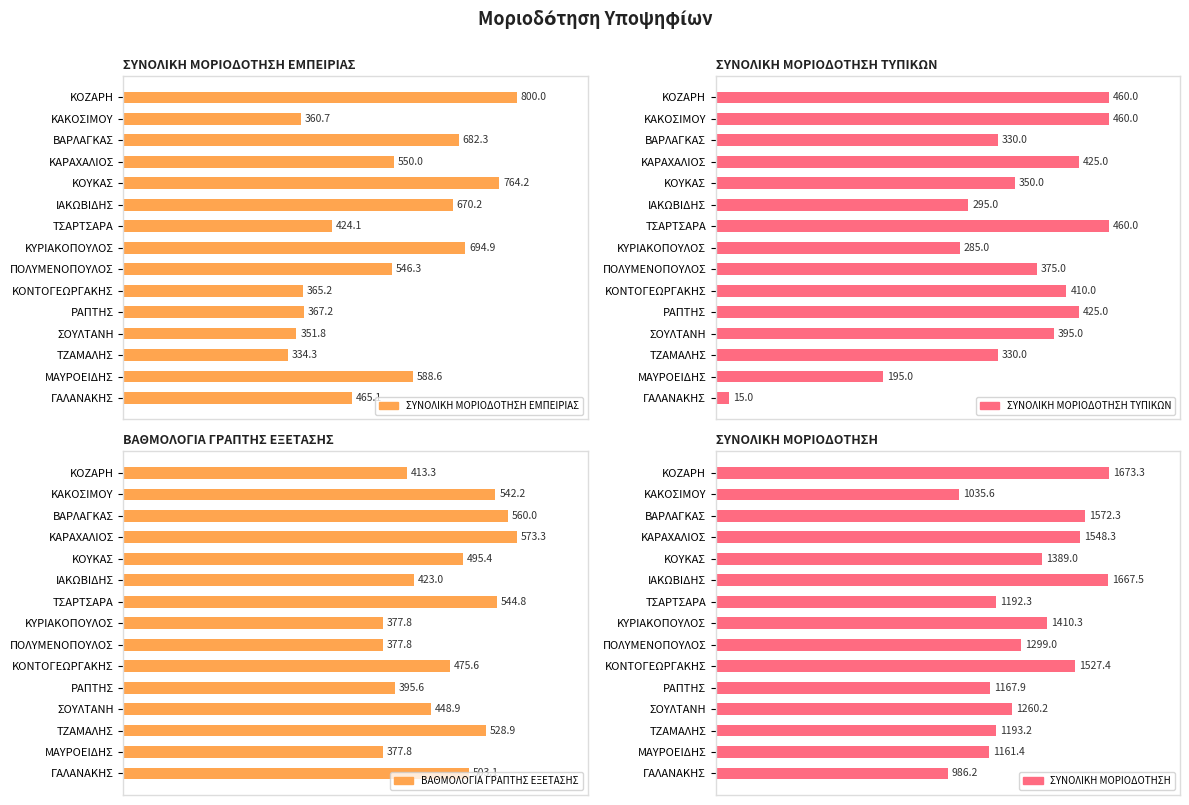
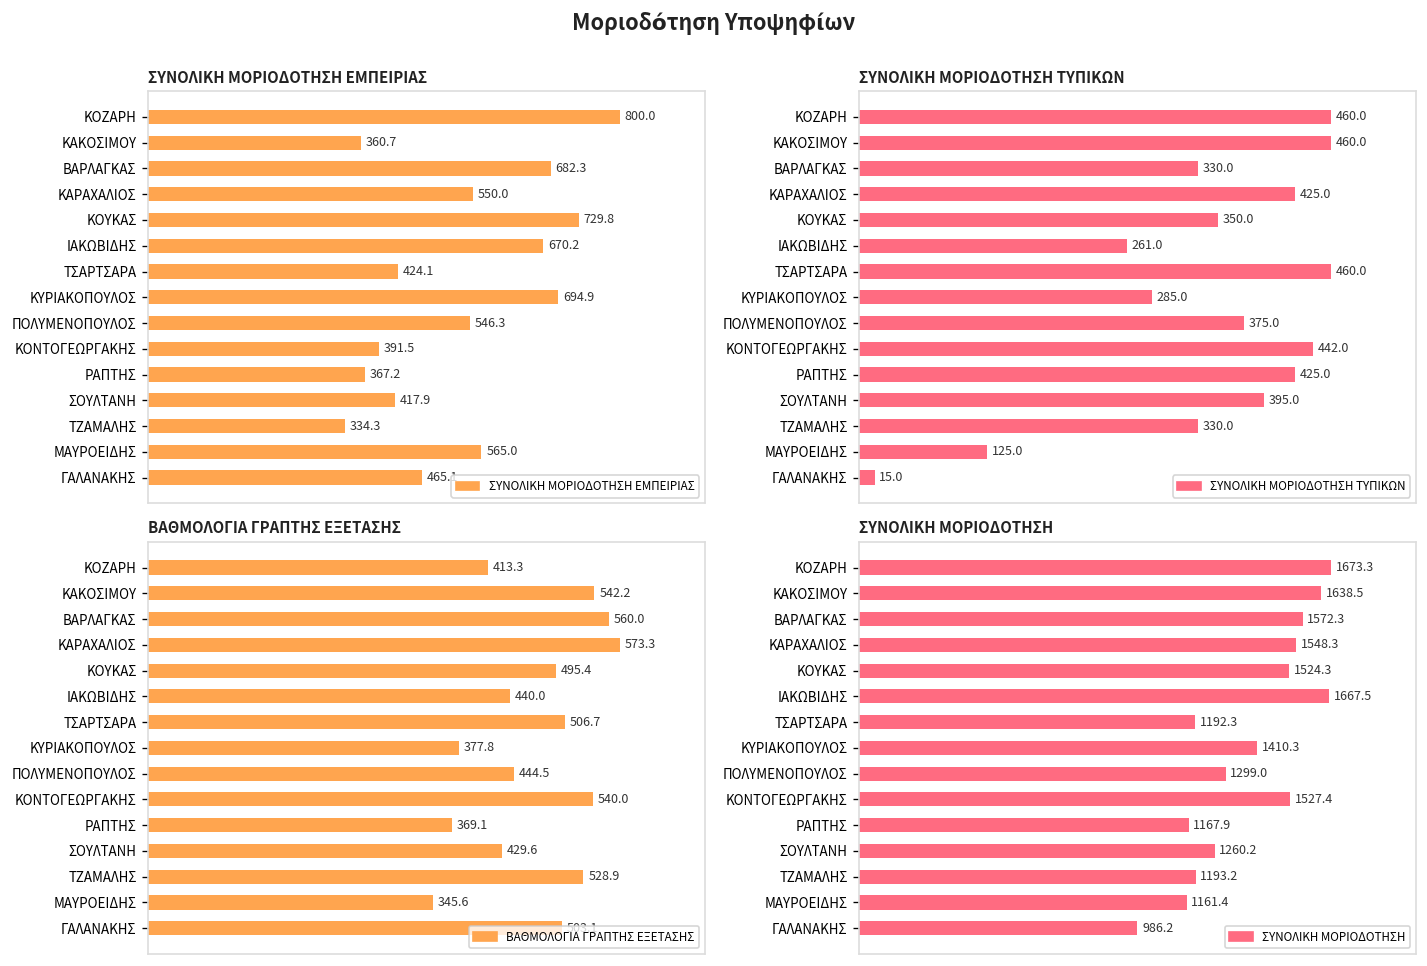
ΣΥΝΟΛΙΚΗ ΜΟΡΙΟΔΟΤΗΣΗ ΕΜΠΕΙΡΙΑΣ, ΚΟΥΚΑΣ: 764.2 -> 729.8
ΣΥΝΟΛΙΚΗ ΜΟΡΙΟΔΟΤΗΣΗ ΕΜΠΕΙΡΙΑΣ, ΚΟΝΤΟΓΕΩΡΓΑΚΗΣ: 365.2 -> 391.5
ΣΥΝΟΛΙΚΗ ΜΟΡΙΟΔΟΤΗΣΗ ΕΜΠΕΙΡΙΑΣ, ΣΟΥΛΤΑΝΗ: 351.8 -> 417.9
ΣΥΝΟΛΙΚΗ ΜΟΡΙΟΔΟΤΗΣΗ ΕΜΠΕΙΡΙΑΣ, ΜΑΥΡΟΕΙΔΗΣ: 588.6 -> 565.0
ΣΥΝΟΛΙΚΗ ΜΟΡΙΟΔΟΤΗΣΗ ΤΥΠΙΚΩΝ, ΙΑΚΩΒΙΔΗΣ: 295.0 -> 261.0
ΣΥΝΟΛΙΚΗ ΜΟΡΙΟΔΟΤΗΣΗ ΤΥΠΙΚΩΝ, ΚΟΝΤΟΓΕΩΡΓΑΚΗΣ: 410.0 -> 442.0
ΣΥΝΟΛΙΚΗ ΜΟΡΙΟΔΟΤΗΣΗ ΤΥΠΙΚΩΝ, ΜΑΥΡΟΕΙΔΗΣ: 195.0 -> 125.0
ΒΑΘΜΟΛΟΓΙΑ ΓΡΑΠΤΗΣ ΕΞΕΤΑΣΗΣ, ΙΑΚΩΒΙΔΗΣ: 423.0 -> 440.0
ΒΑΘΜΟΛΟΓΙΑ ΓΡΑΠΤΗΣ ΕΞΕΤΑΣΗΣ, ΤΣΑΡΤΣΑΡΑ: 544.8 -> 506.7
ΒΑΘΜΟΛΟΓΙΑ ΓΡΑΠΤΗΣ ΕΞΕΤΑΣΗΣ, ΠΟΛΥΜΕΝΟΠΟΥΛΟΣ: 377.8 -> 444.5
ΒΑΘΜΟΛΟΓΙΑ ΓΡΑΠΤΗΣ ΕΞΕΤΑΣΗΣ, ΚΟΝΤΟΓΕΩΡΓΑΚΗΣ: 475.6 -> 540.0
ΒΑΘΜΟΛΟΓΙΑ ΓΡΑΠΤΗΣ ΕΞΕΤΑΣΗΣ, ΡΑΠΤΗΣ: 395.6 -> 369.1
ΒΑΘΜΟΛΟΓΙΑ ΓΡΑΠΤΗΣ ΕΞΕΤΑΣΗΣ, ΣΟΥΛΤΑΝΗ: 448.9 -> 429.6
ΒΑΘΜΟΛΟΓΙΑ ΓΡΑΠΤΗΣ ΕΞΕΤΑΣΗΣ, ΜΑΥΡΟΕΙΔΗΣ: 377.8 -> 345.6
ΣΥΝΟΛΙΚΗ ΜΟΡΙΟΔΟΤΗΣΗ, ΚΑΚΟΣΙΜΟΥ: 1035.6 -> 1638.5
ΣΥΝΟΛΙΚΗ ΜΟΡΙΟΔΟΤΗΣΗ, ΚΟΥΚΑΣ: 1389.0 -> 1524.3
